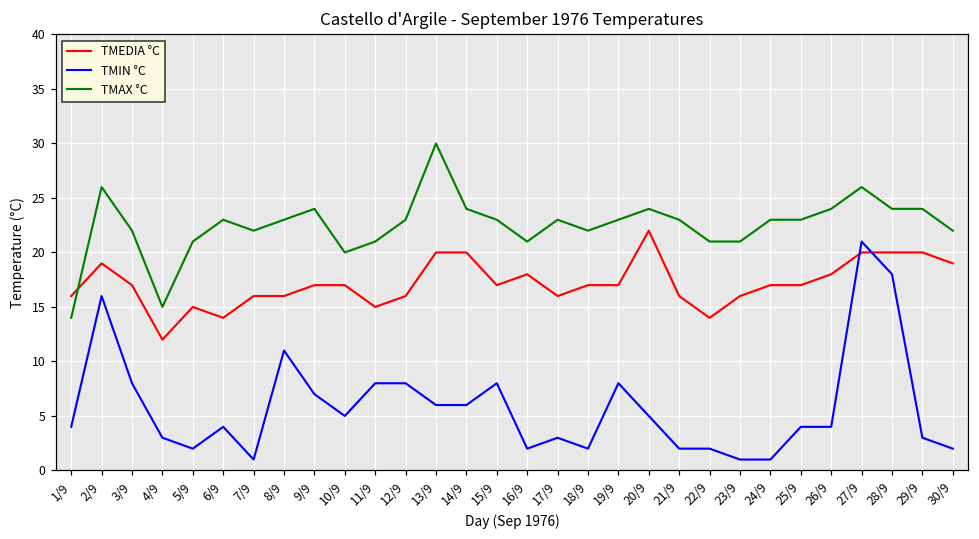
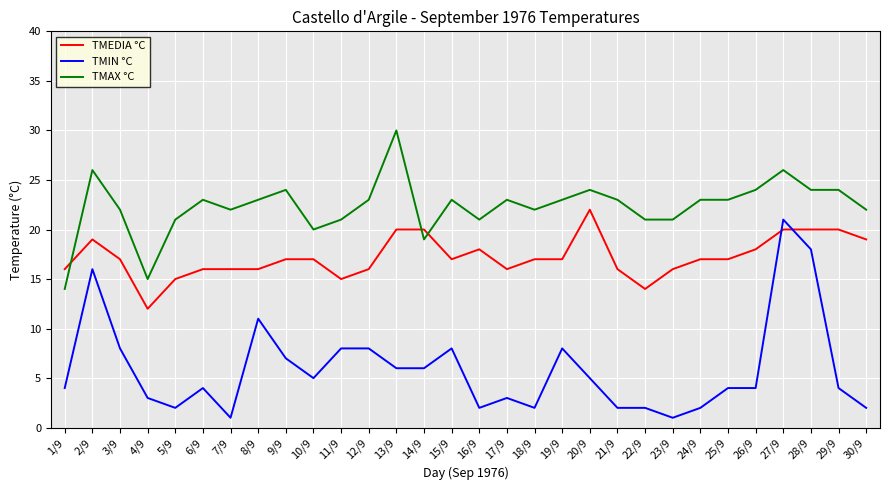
TMEDIA °C, 6/9: 14 -> 16
TMAX °C, 14/9: 24 -> 19
TMIN °C, 24/9: 1 -> 2
TMIN °C, 29/9: 3 -> 4
